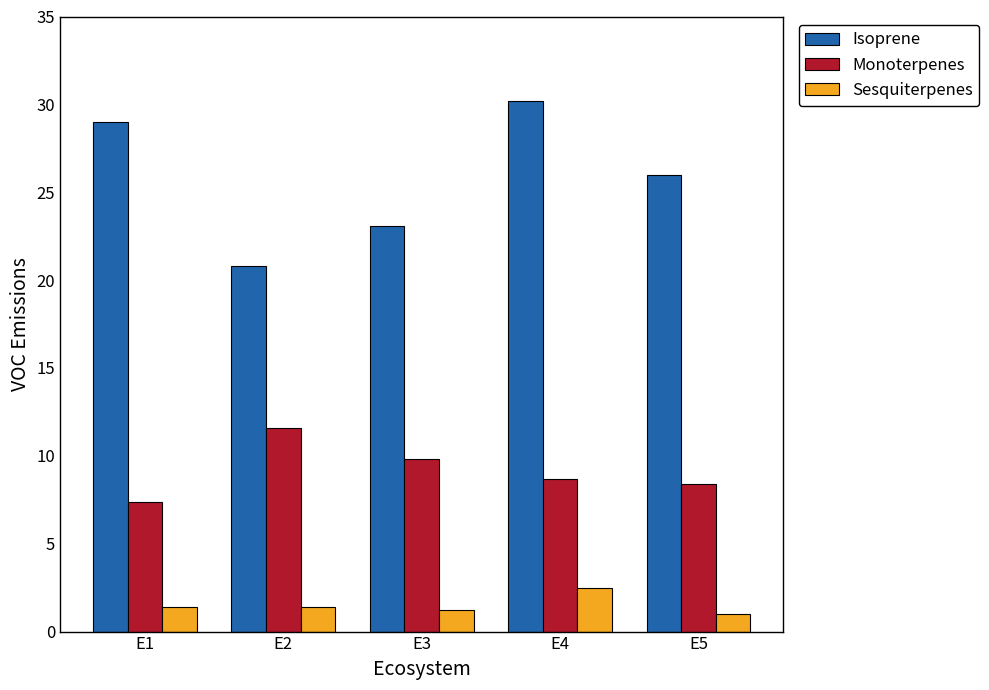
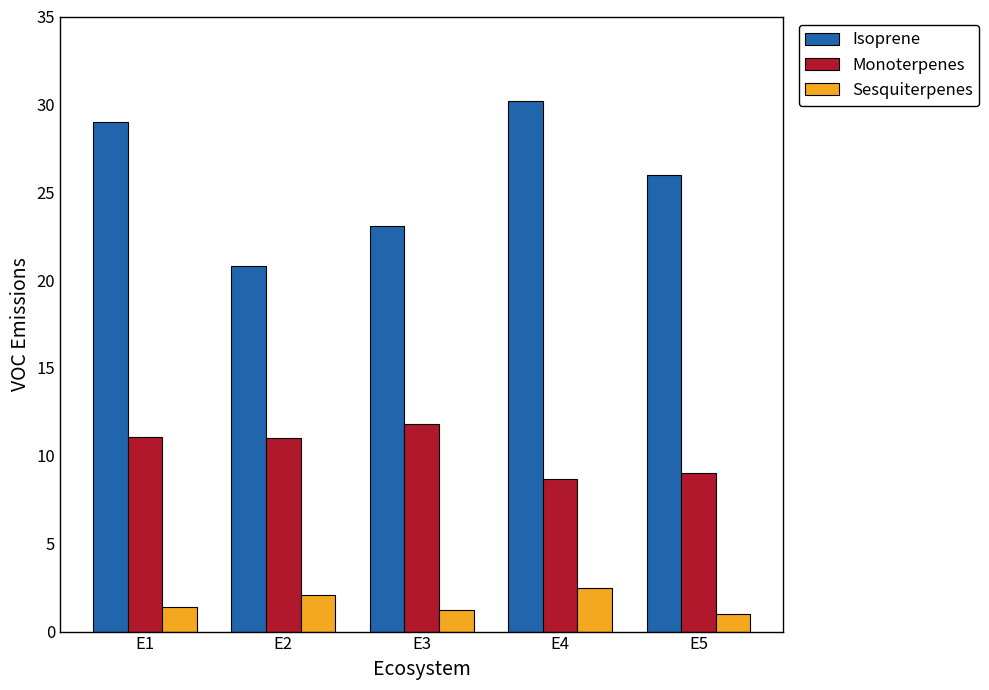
Monoterpenes, E1: 7.4 -> 11.1
Monoterpenes, E2: 11.6 -> 11.0
Sesquiterpenes, E2: 1.4 -> 2.1
Monoterpenes, E3: 9.8 -> 11.8
Monoterpenes, E5: 8.4 -> 9.0
